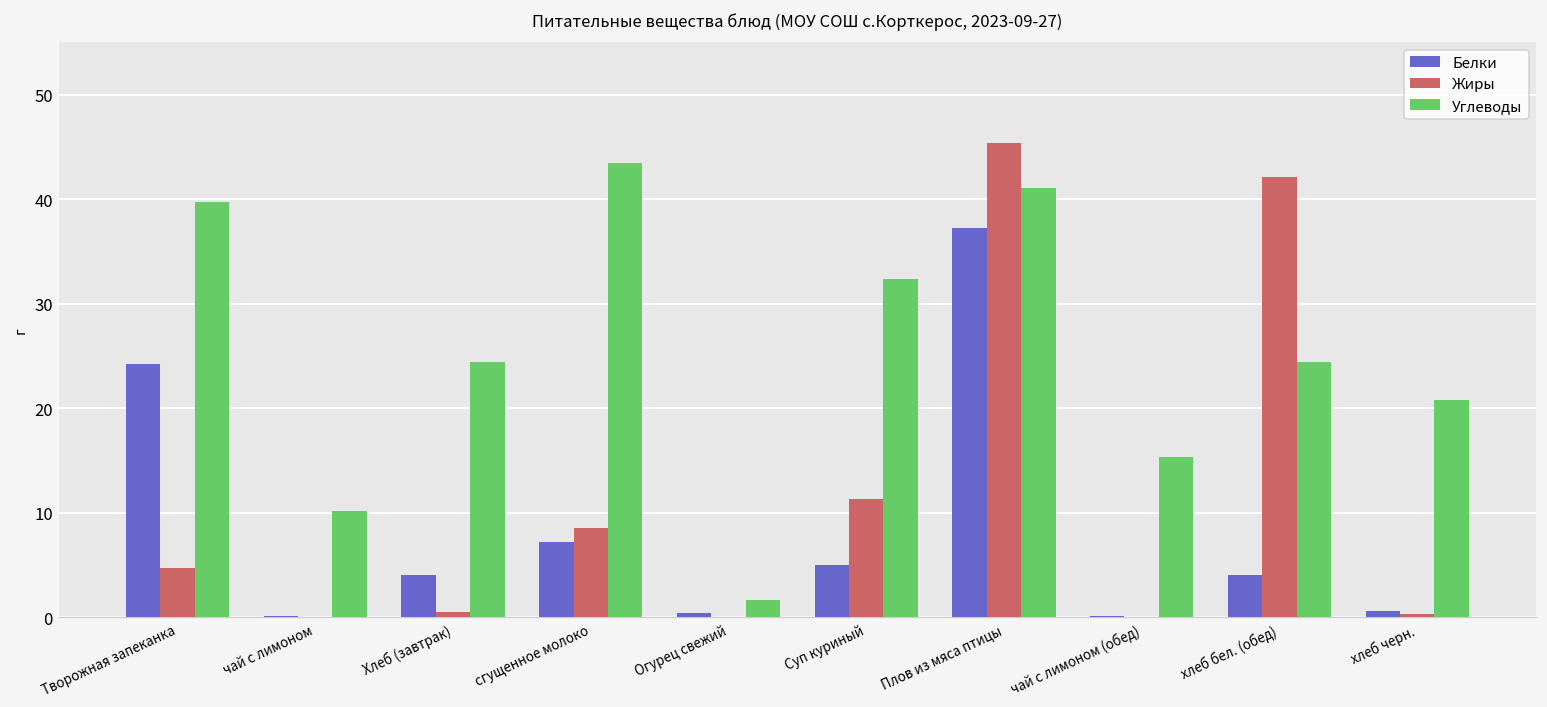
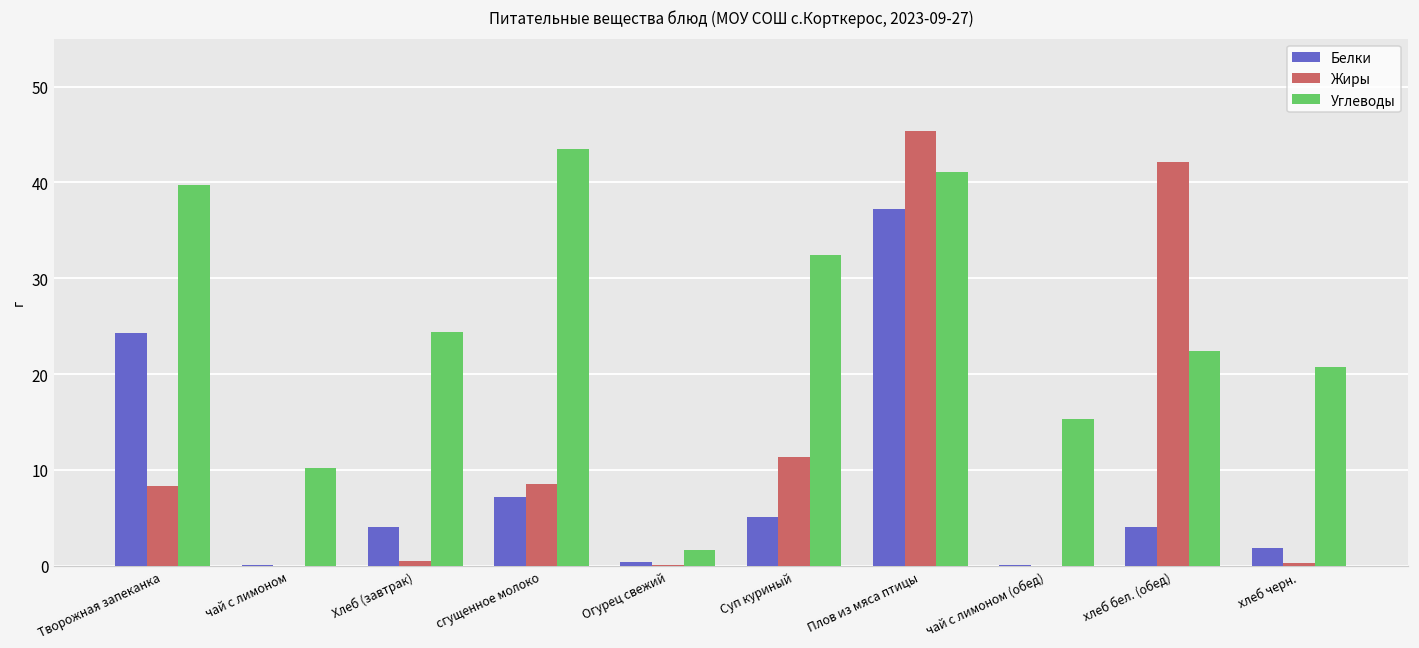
Жиры, Творожная запеканка: 5 -> 8
Углеводы, хлеб бел. (обед): 24 -> 22
Белки, хлеб черн.: 1 -> 2
